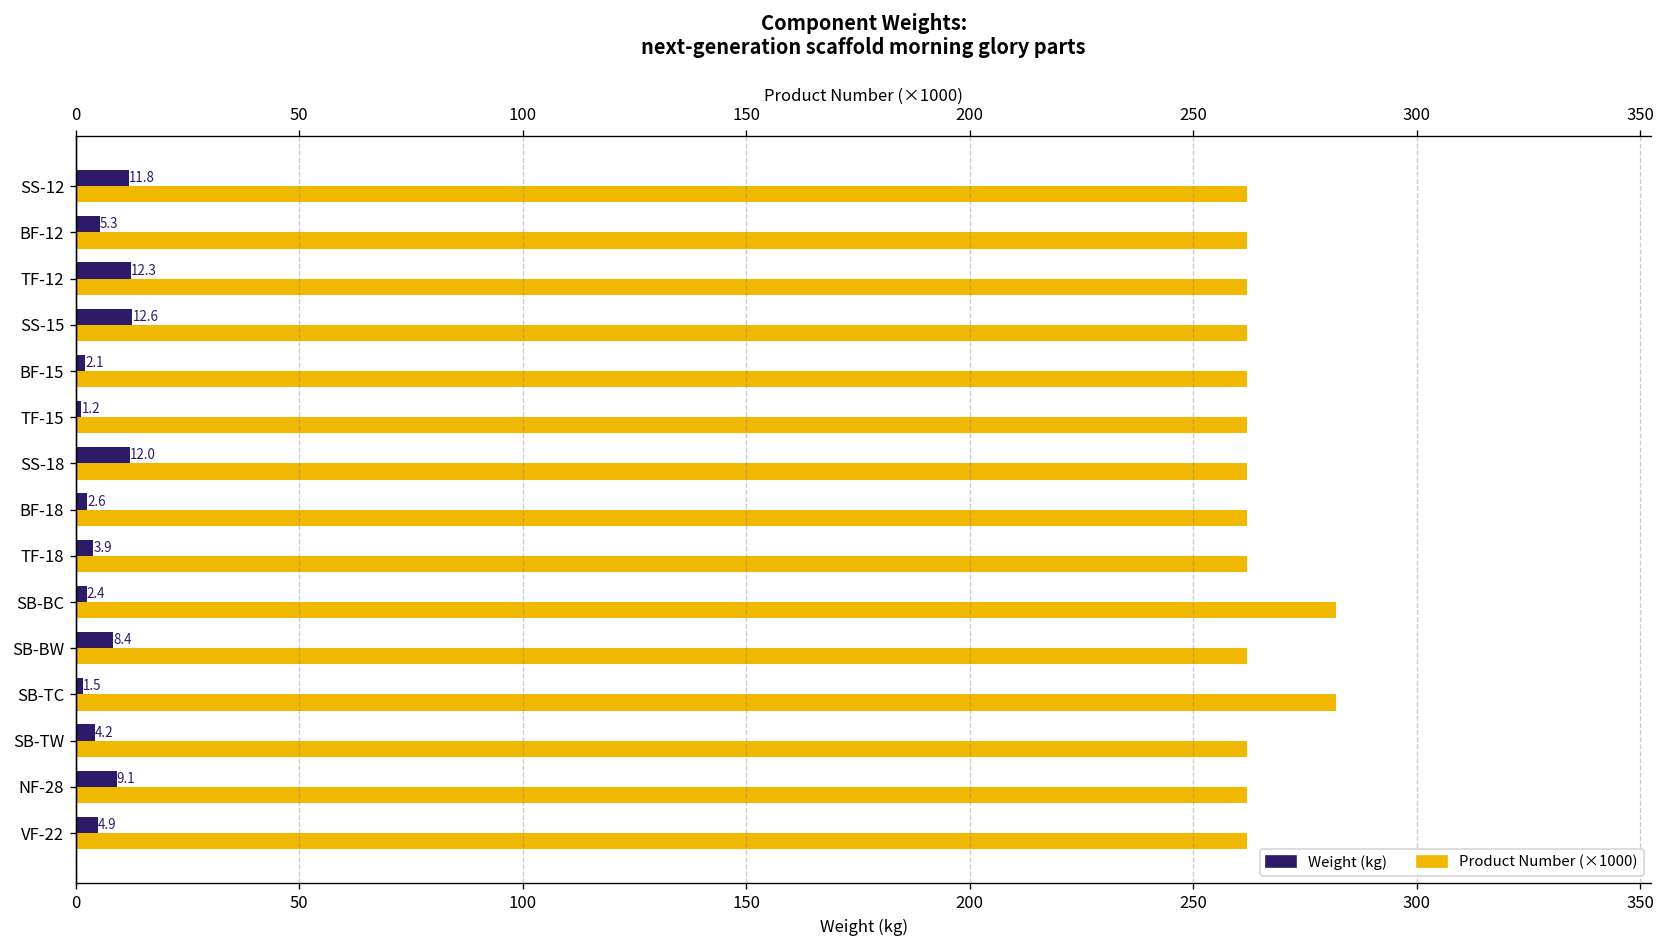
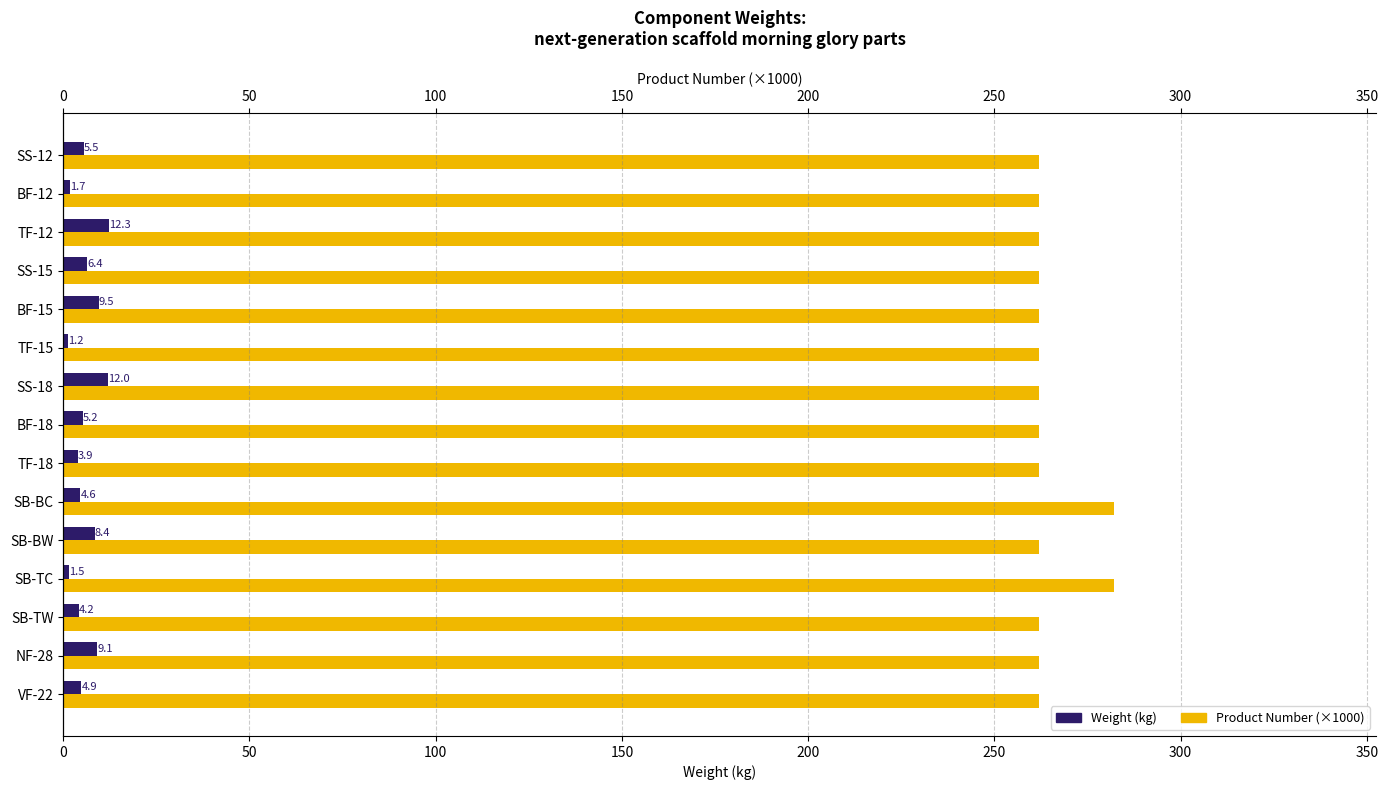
Weight (kg), SS-12: 11.8 -> 5.5
Weight (kg), BF-12: 5.3 -> 1.7
Weight (kg), SS-15: 12.6 -> 6.4
Weight (kg), BF-15: 2.1 -> 9.5
Weight (kg), BF-18: 2.6 -> 5.2
Weight (kg), SB-BC: 2.4 -> 4.6
